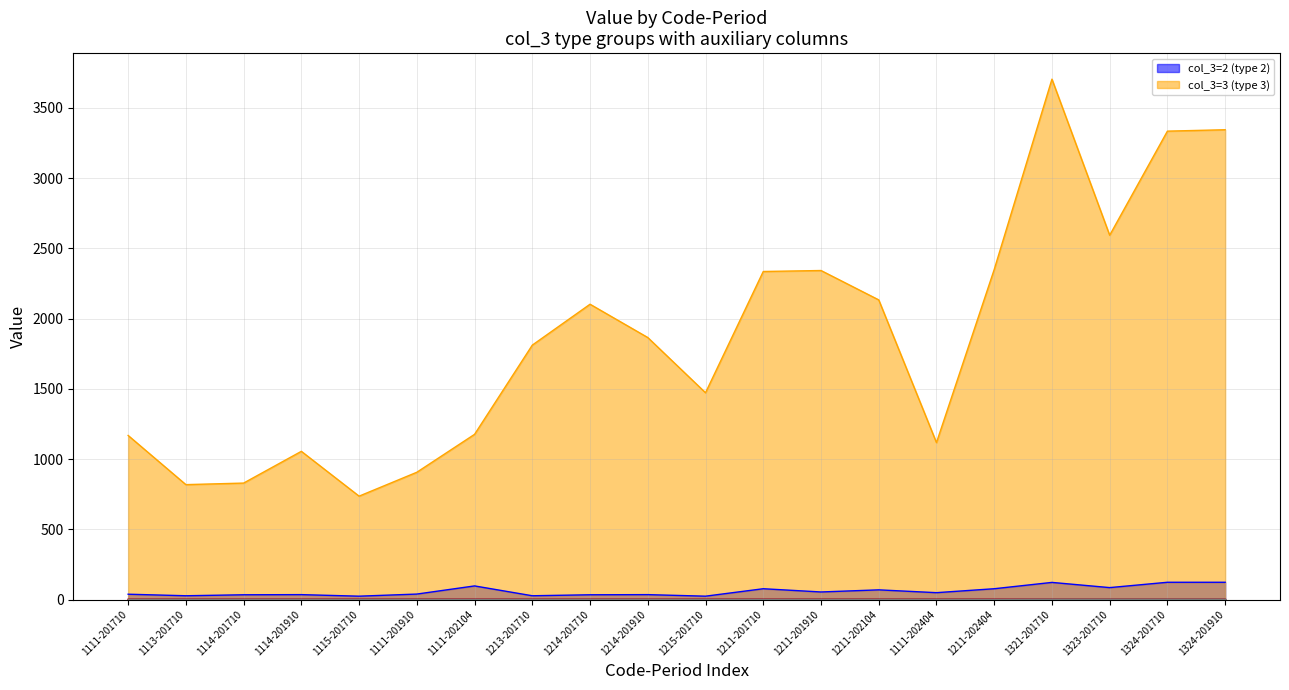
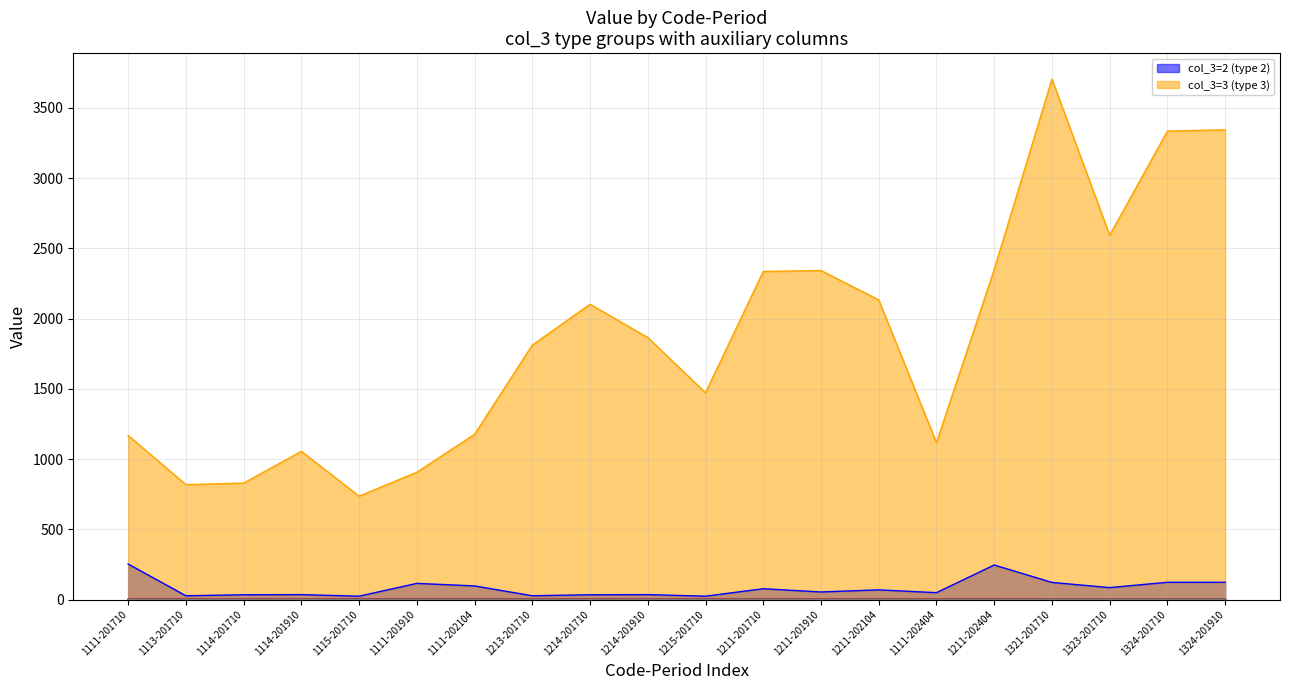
col_3=2 (type 2), 1111-201710: 40 -> 250
col_3=2 (type 2), 1111-201910: 40 -> 120
col_3=2 (type 2), 1211-202404: 80 -> 250
